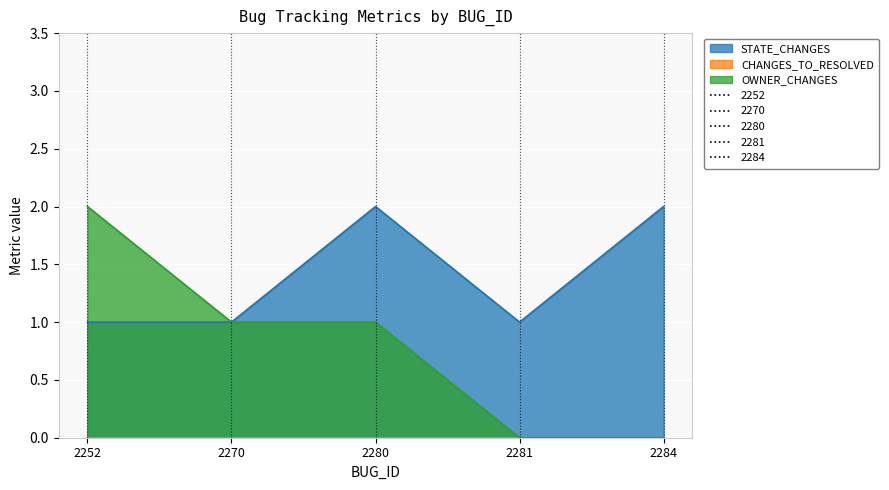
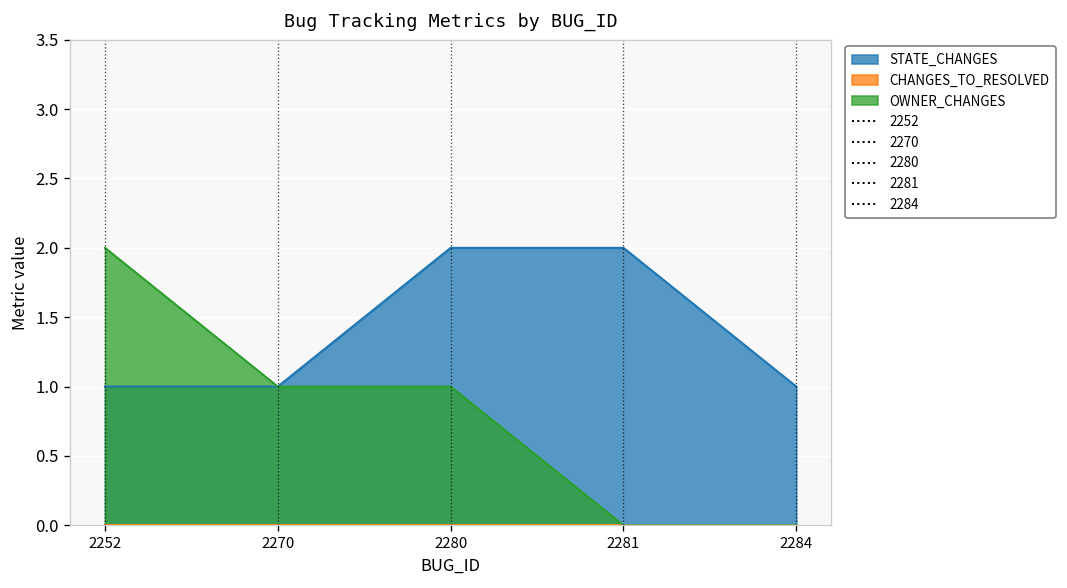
STATE_CHANGES, 2281: 1 -> 2
STATE_CHANGES, 2284: 2 -> 1
